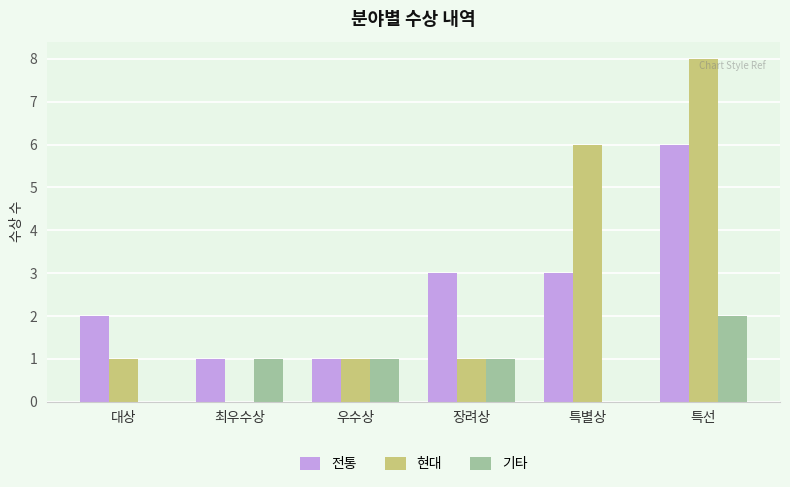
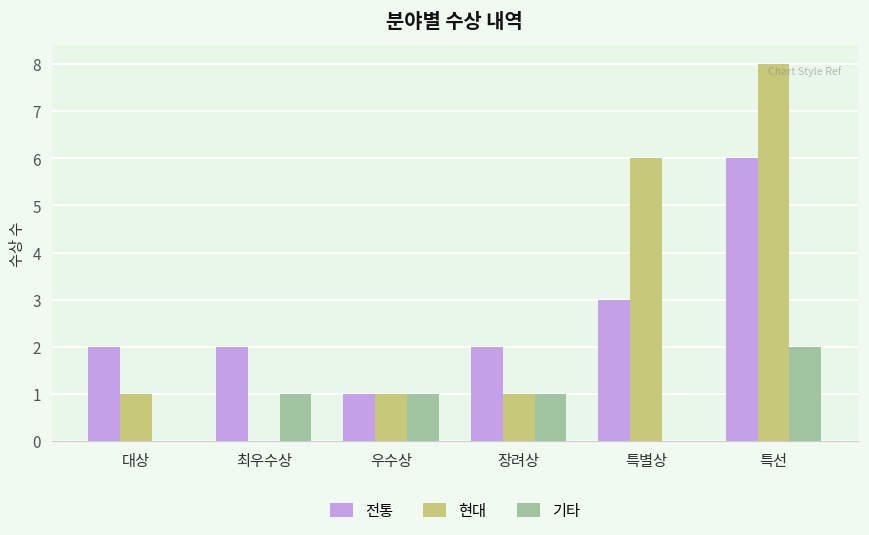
전통, 최우수상: 1 -> 2
전통, 장려상: 3 -> 2
